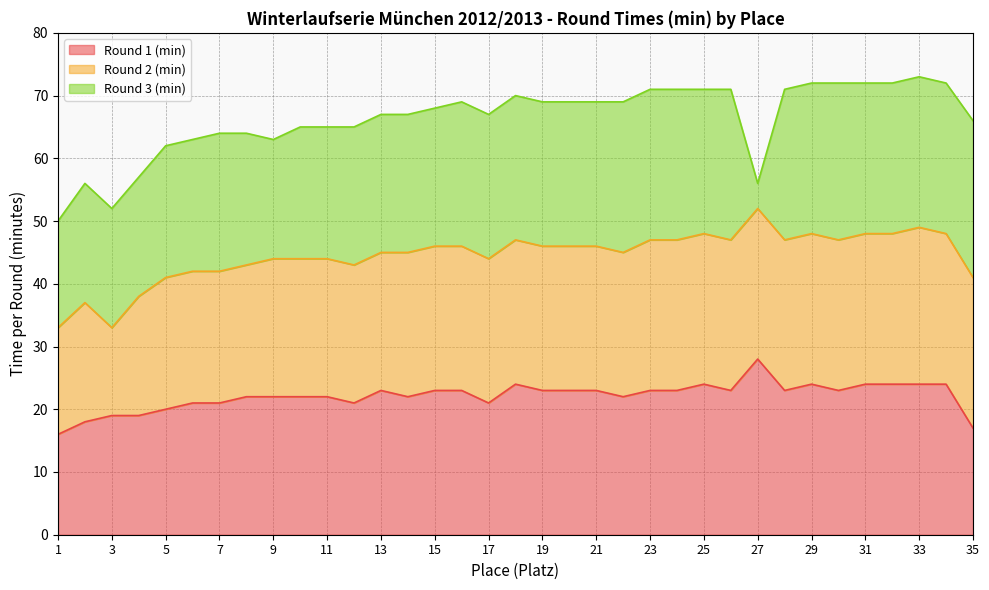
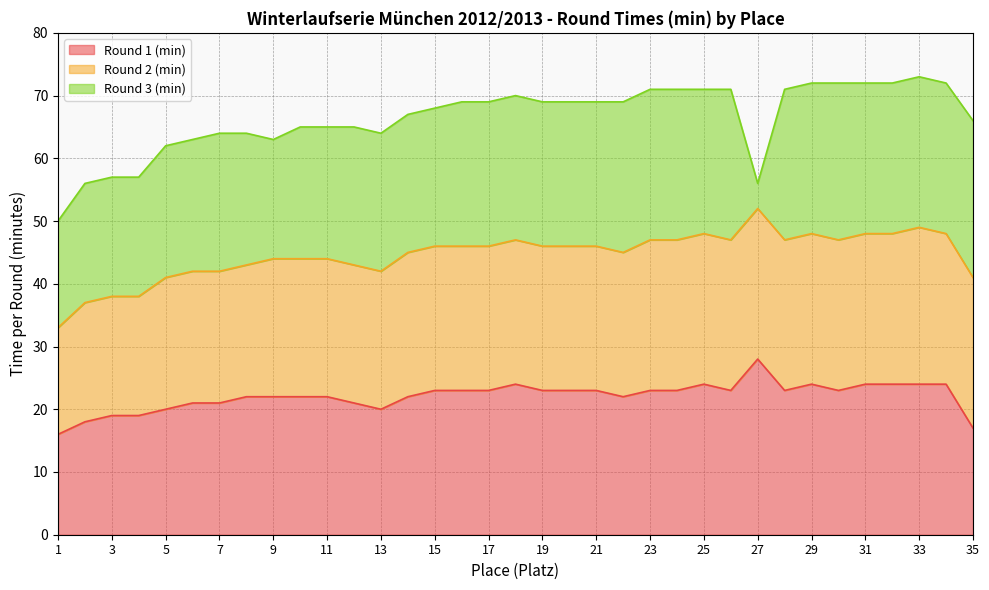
Round 2 (min), 3: 14 -> 19
Round 1 (min), 13: 23 -> 20
Round 1 (min), 17: 21 -> 23
